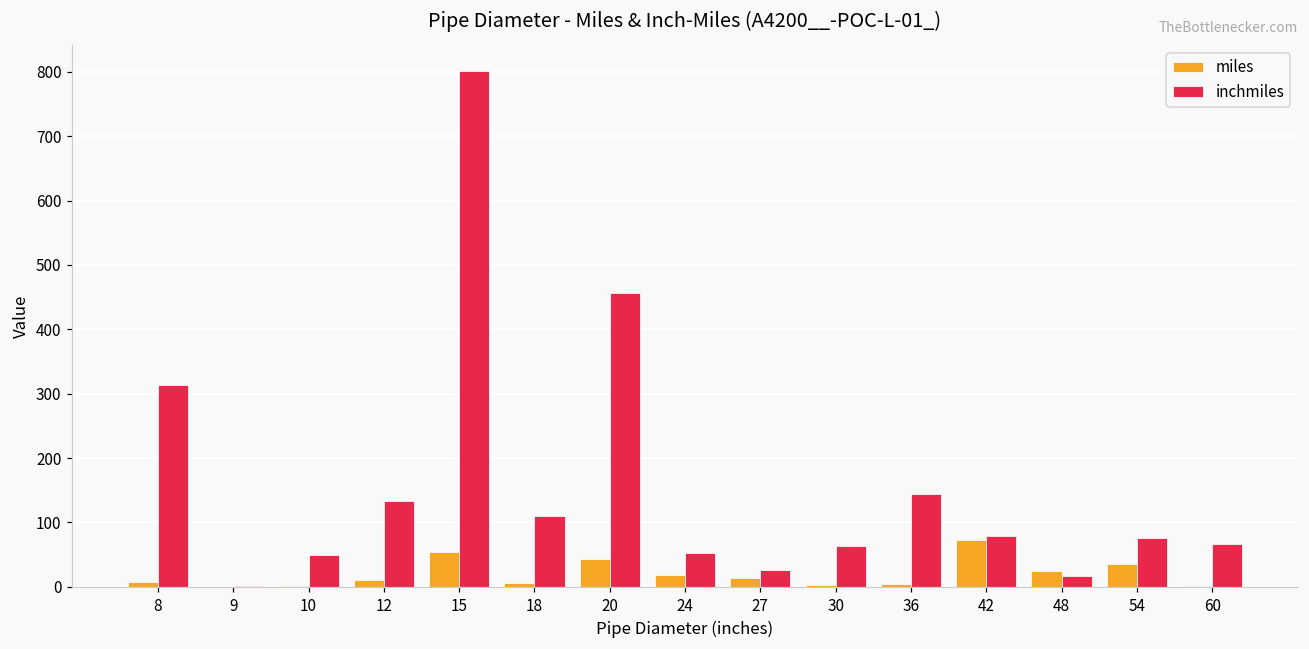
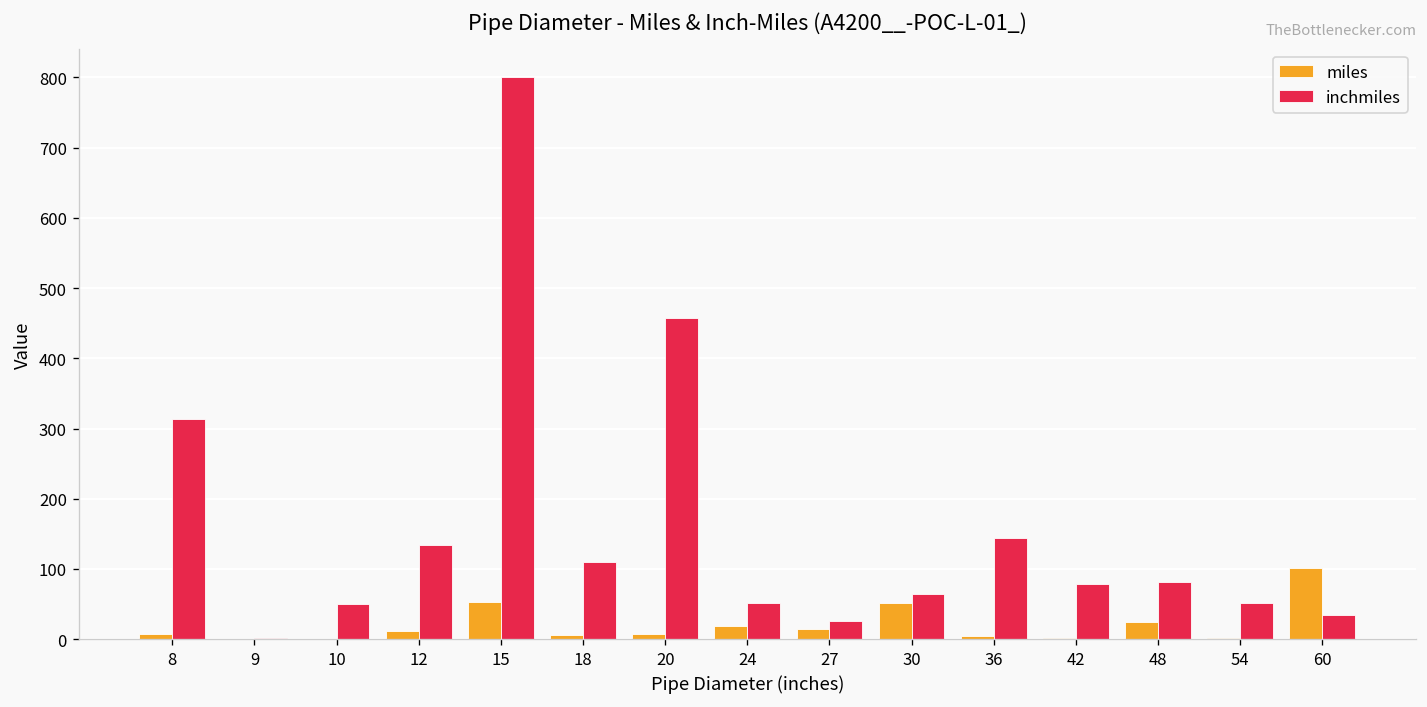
miles, 20: 40 -> 10
miles, 30: 0 -> 50
miles, 42: 70 -> 0
inchmiles, 48: 20 -> 80
miles, 54: 40 -> 0
inchmiles, 54: 80 -> 50
miles, 60: 0 -> 100
inchmiles, 60: 70 -> 30
